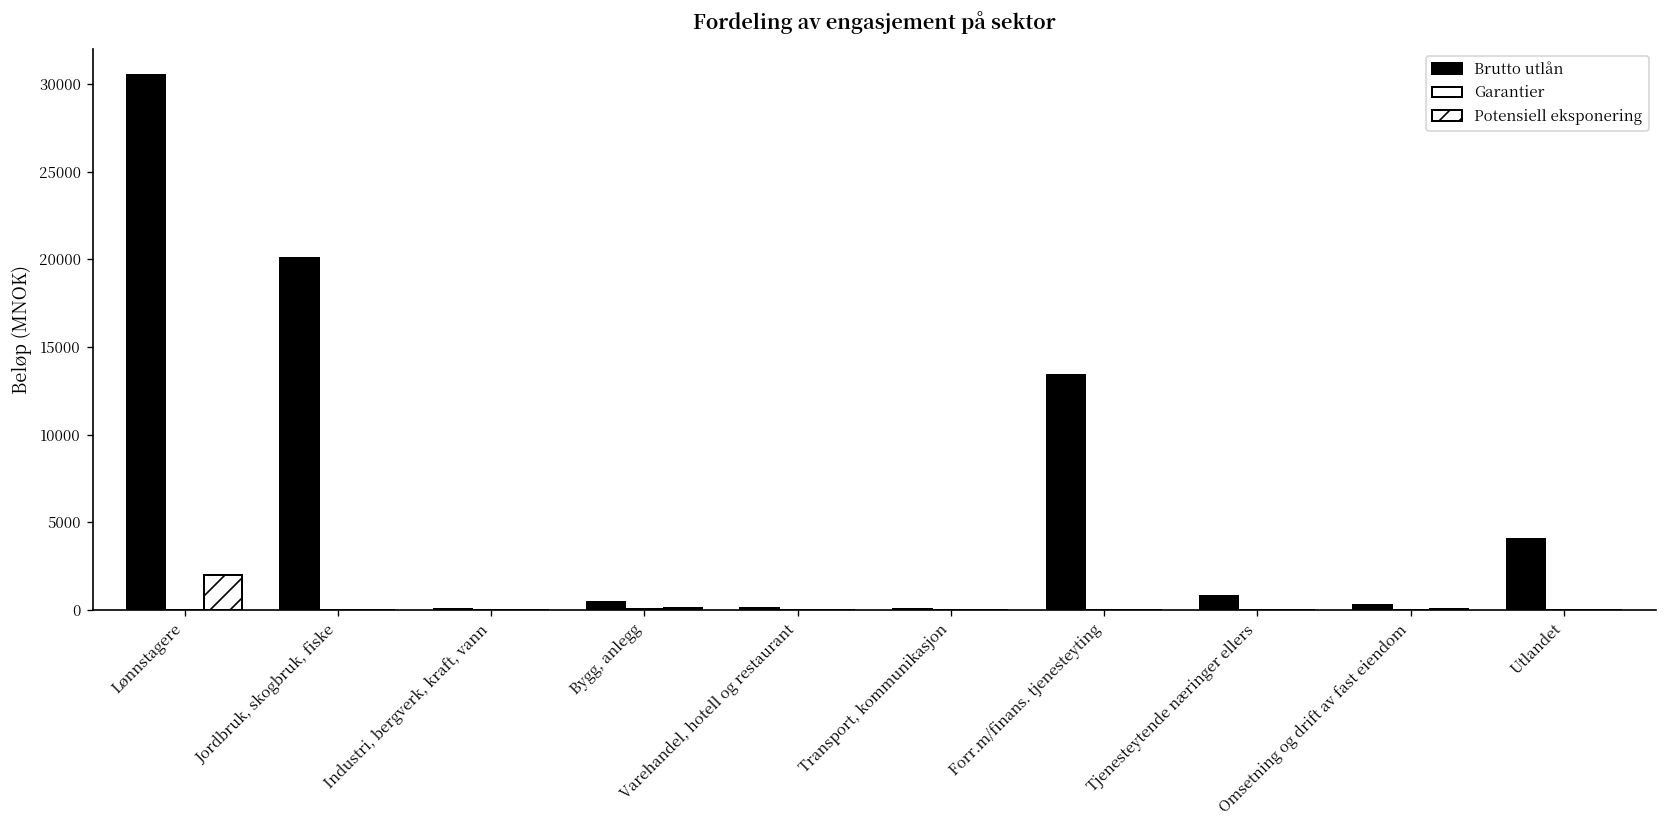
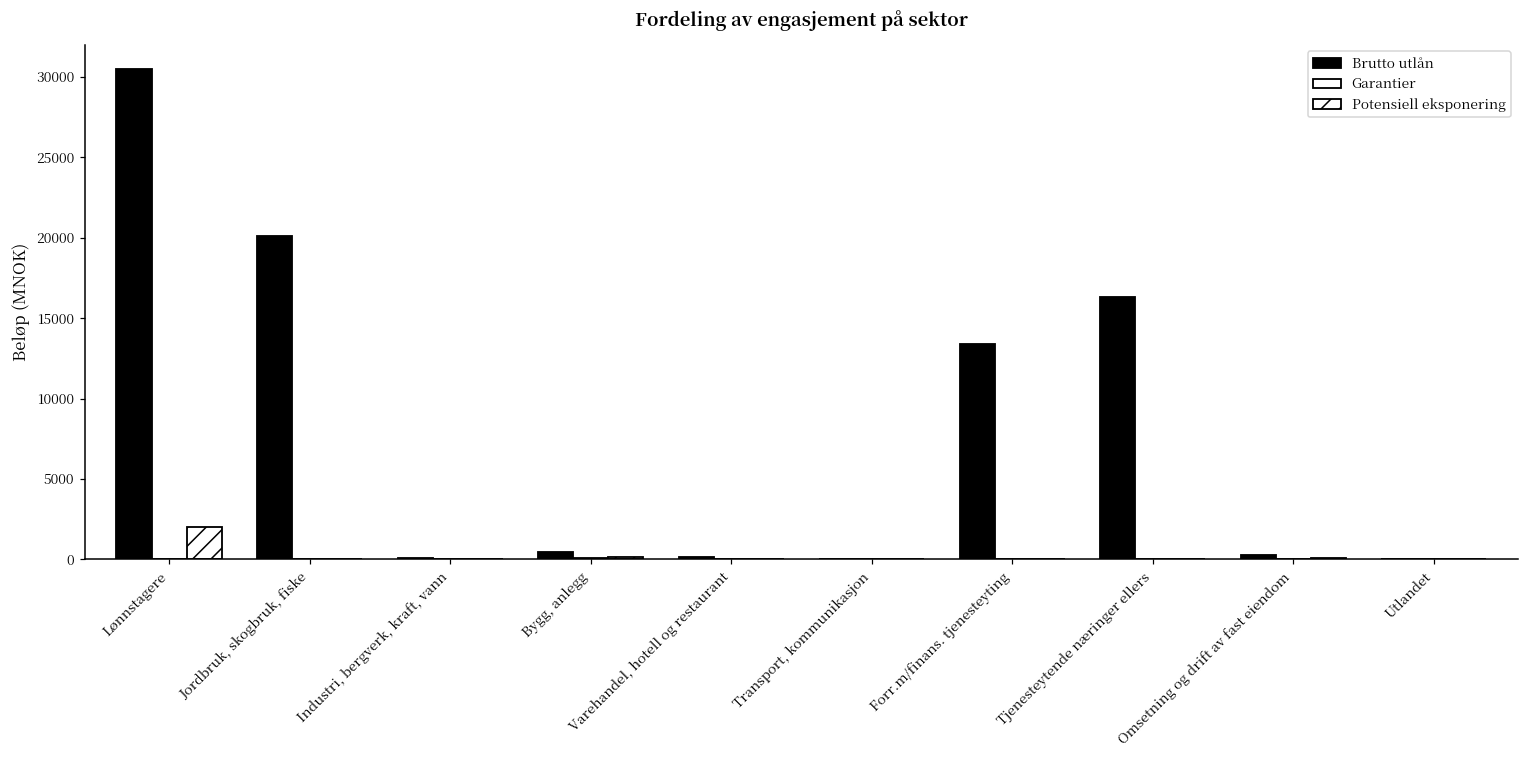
Brutto utlån, Tjenesteytende næringer ellers: 800 -> 16300
Brutto utlån, Utlandet: 4100 -> 0
